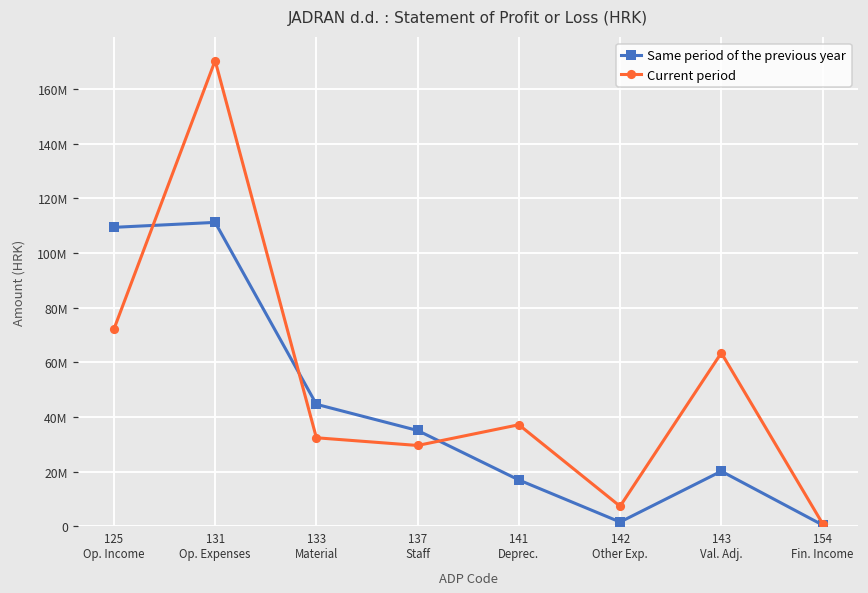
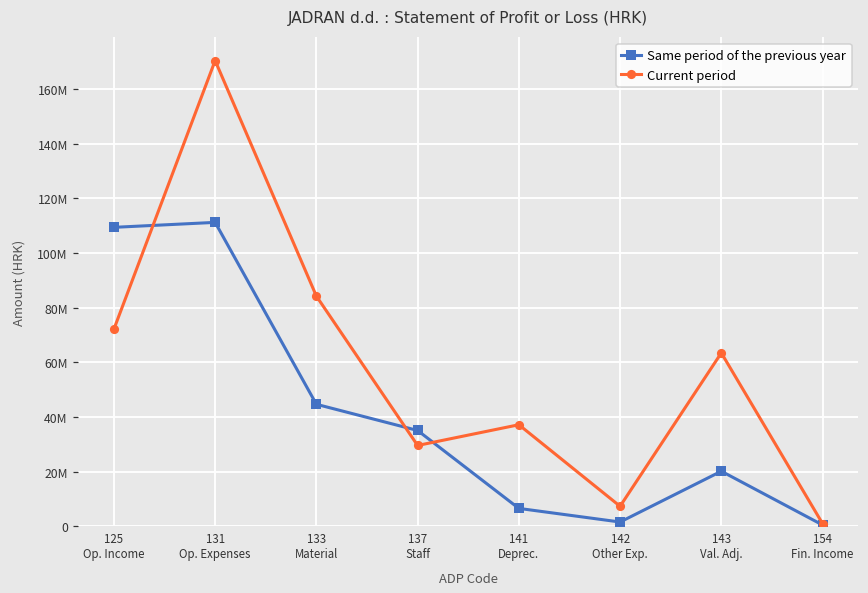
Current period, 133 Material: 32000000 -> 84000000
Same period of the previous year, 141 Deprec.: 17000000 -> 7000000
